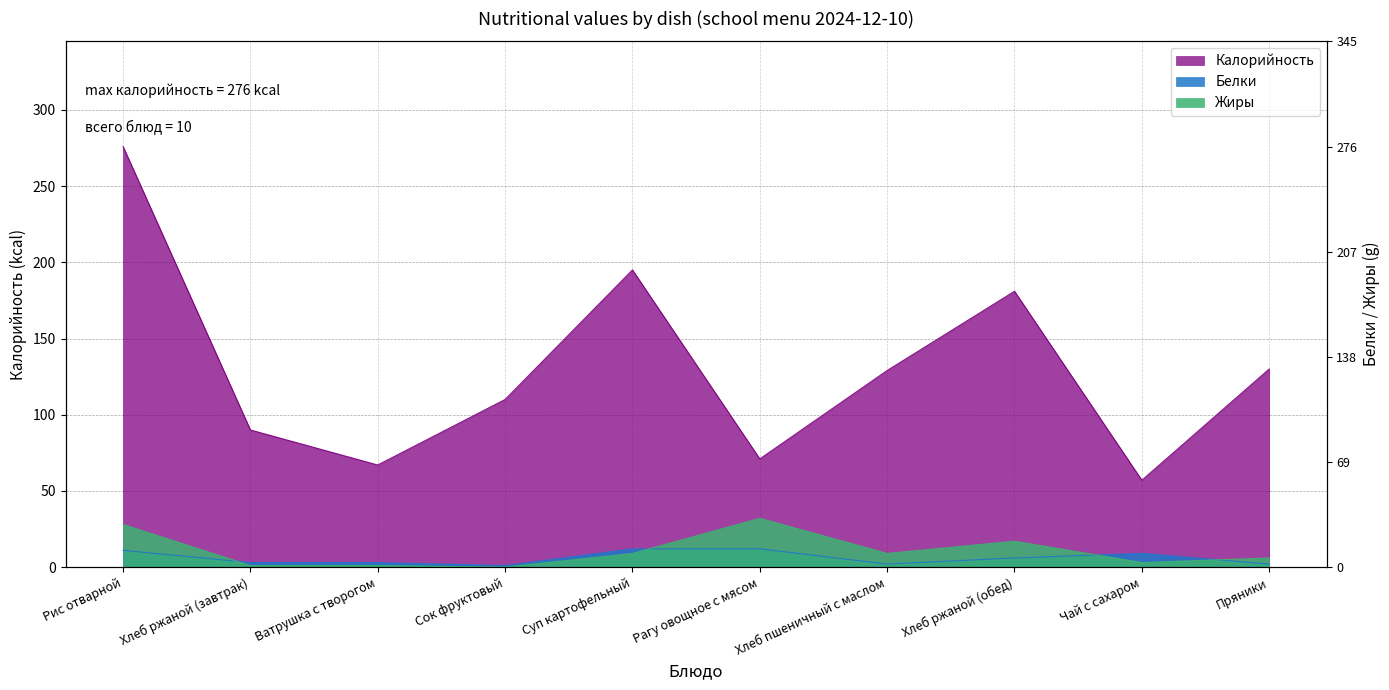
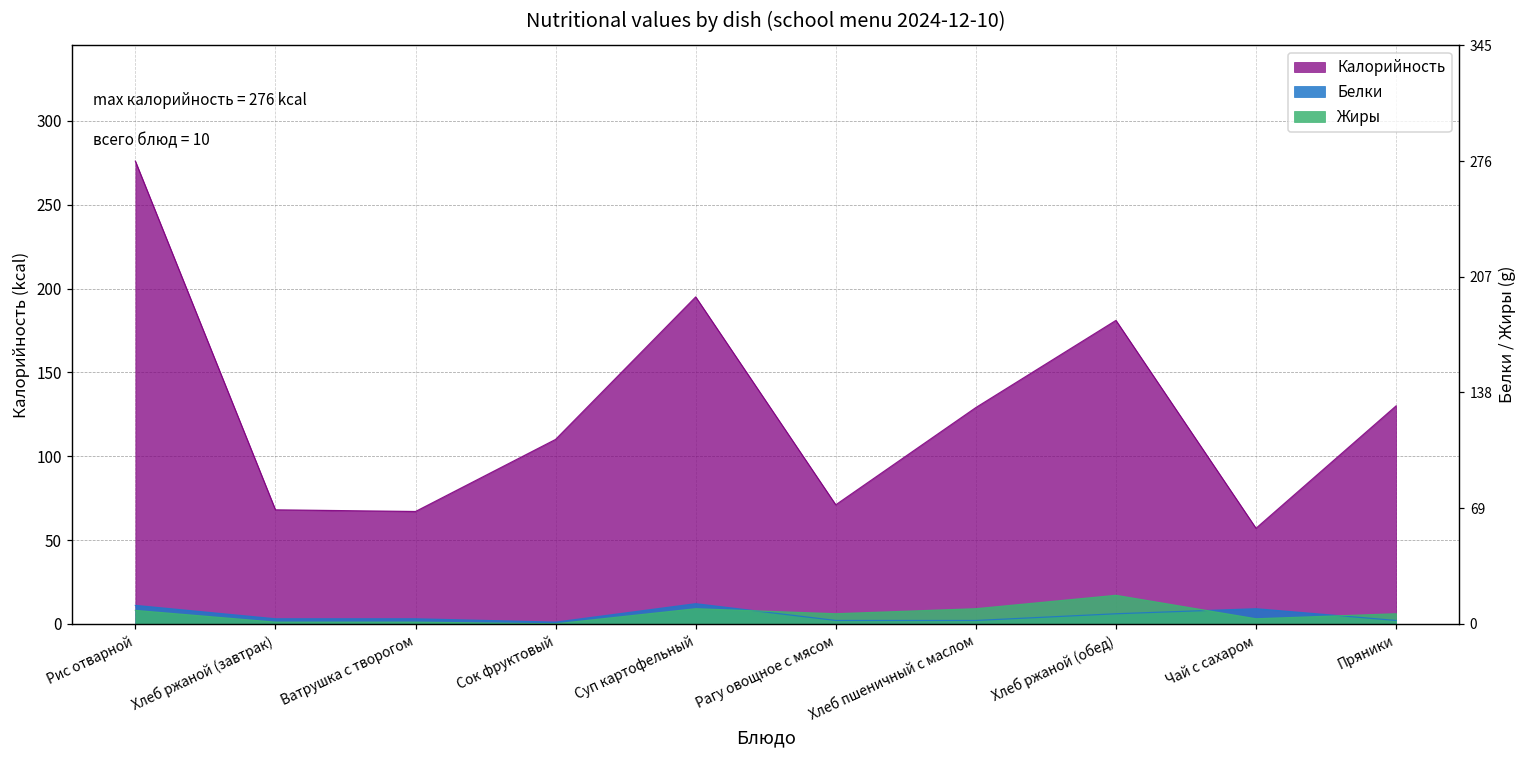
Жиры, Рис отварной: 28 -> 8
Калорийность, Хлеб ржаной (завтрак): 90 -> 68
Белки, Рагу овощное с мясом: 12 -> 2
Жиры, Рагу овощное с мясом: 32 -> 6
